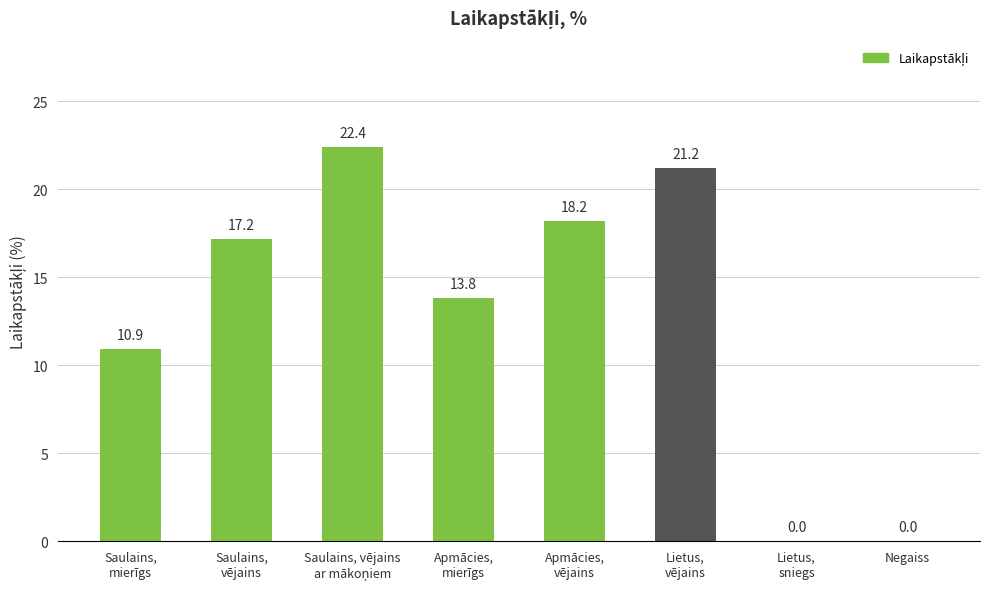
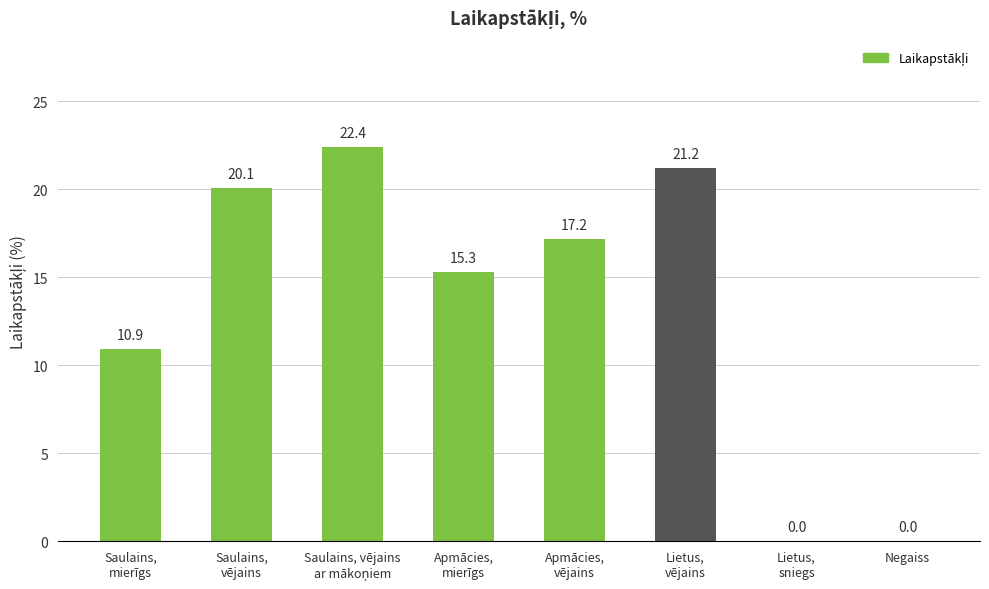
Saulains, vējains: 17.2 -> 20.1
Apmācies, mierīgs: 13.8 -> 15.3
Apmācies, vējains: 18.2 -> 17.2
